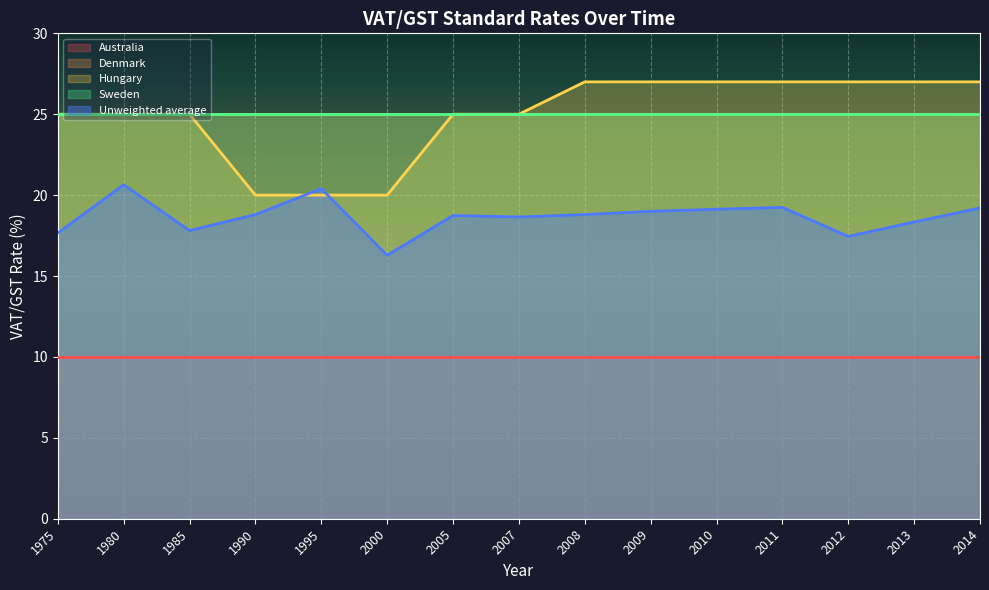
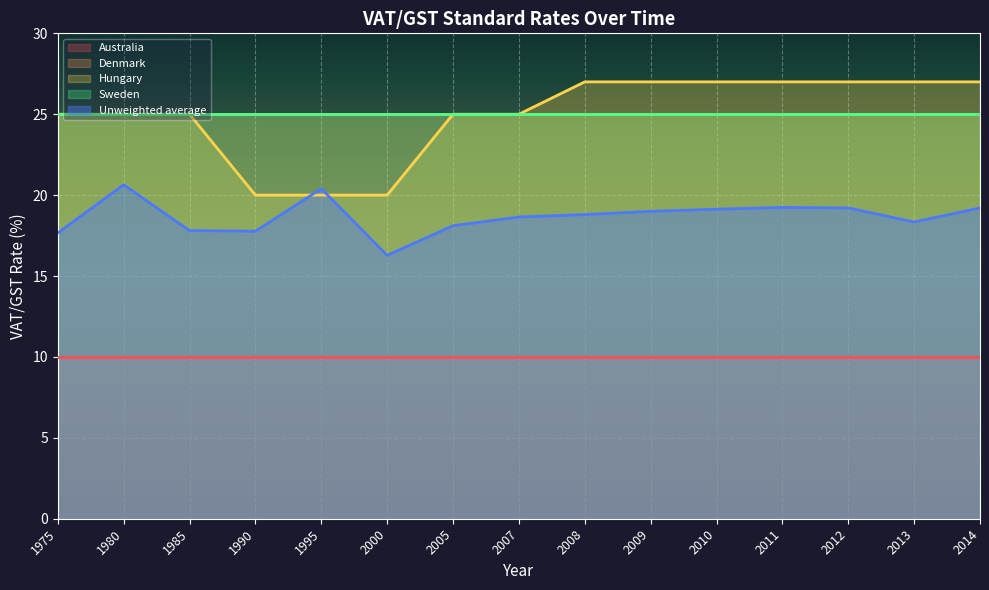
Unweighted average, 1990: 18.8 -> 17.8
Unweighted average, 2005: 18.7 -> 18.1
Unweighted average, 2012: 17.5 -> 19.2
